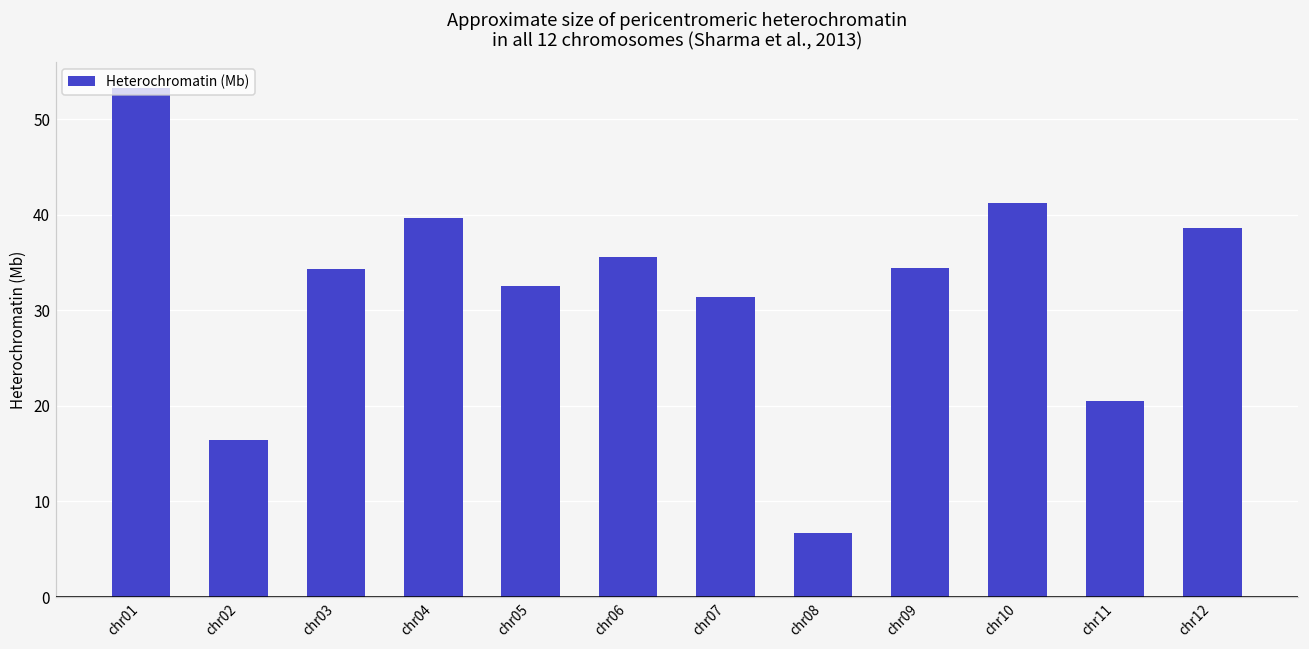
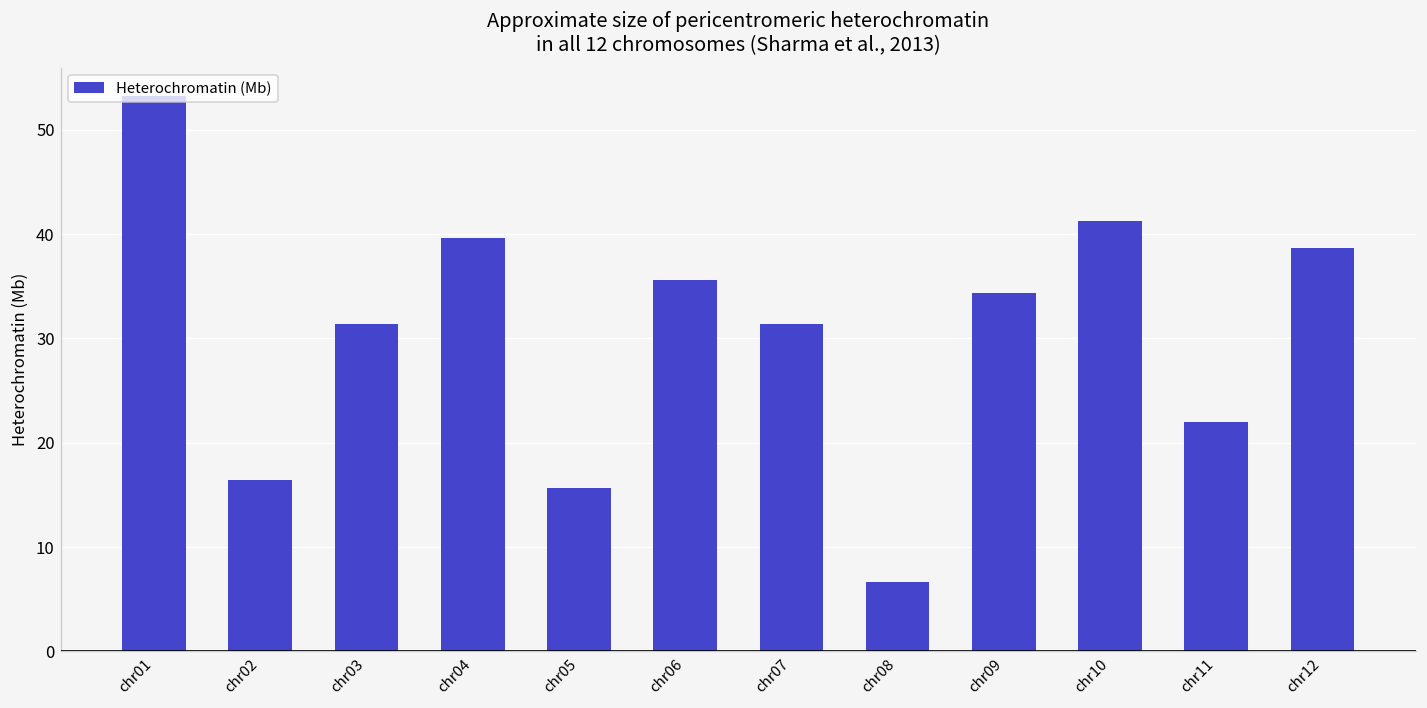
chr03: 34 -> 31
chr05: 32 -> 16
chr11: 21 -> 22
